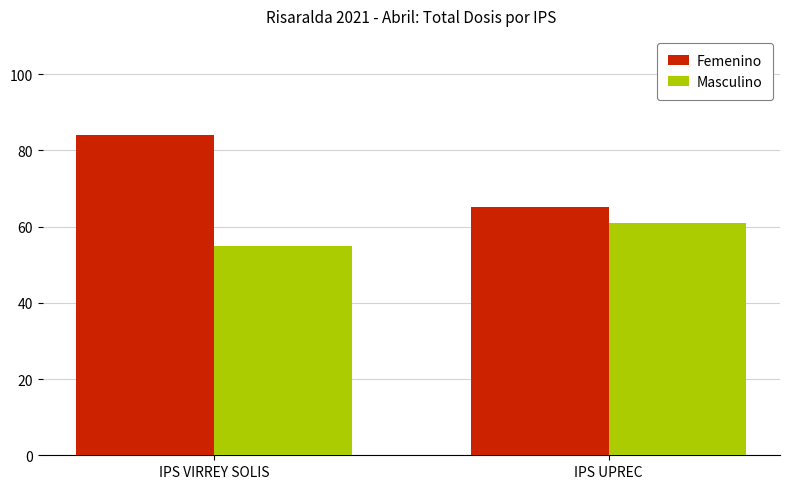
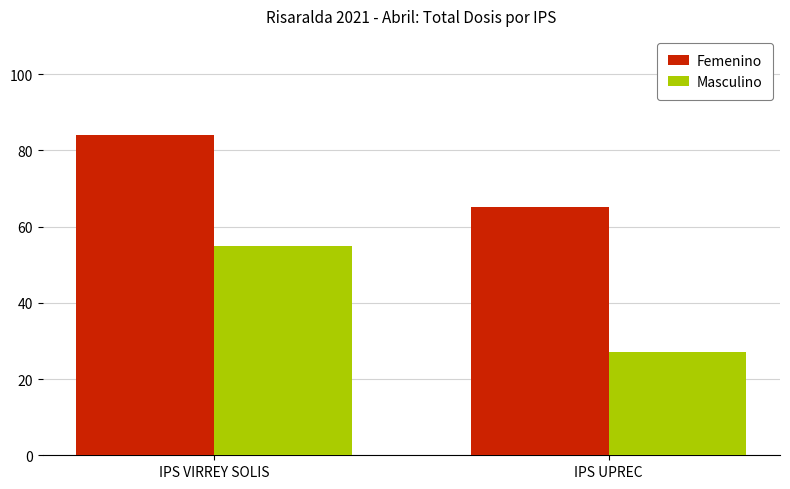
Masculino, IPS UPREC: 61 -> 27
